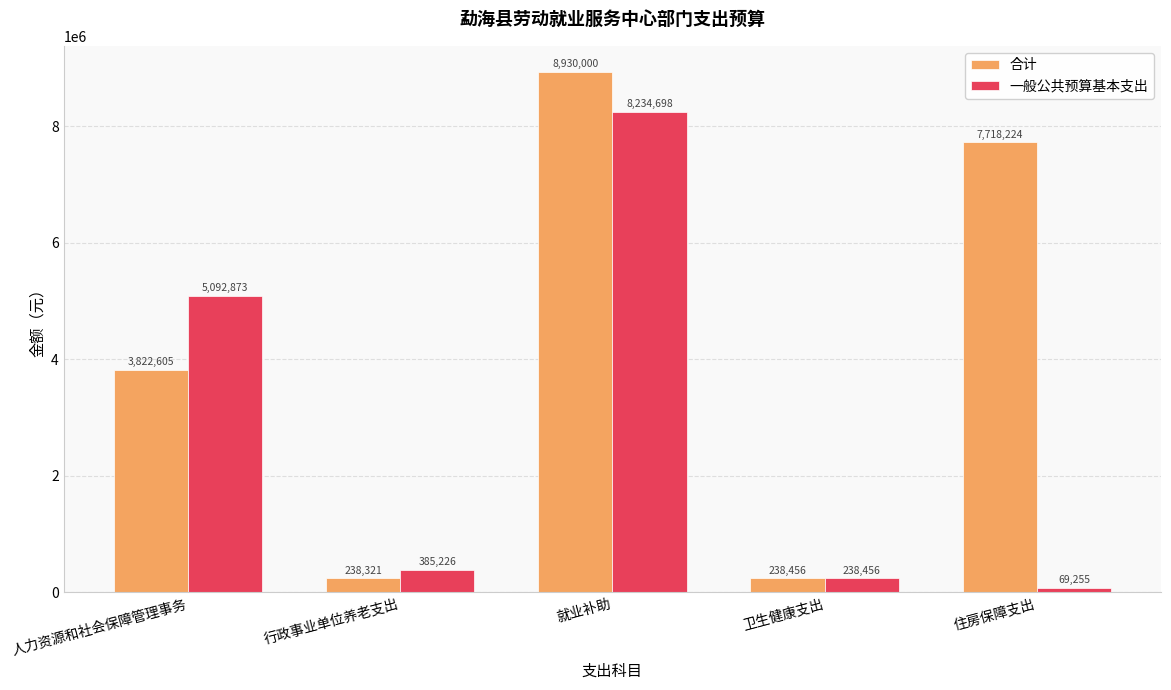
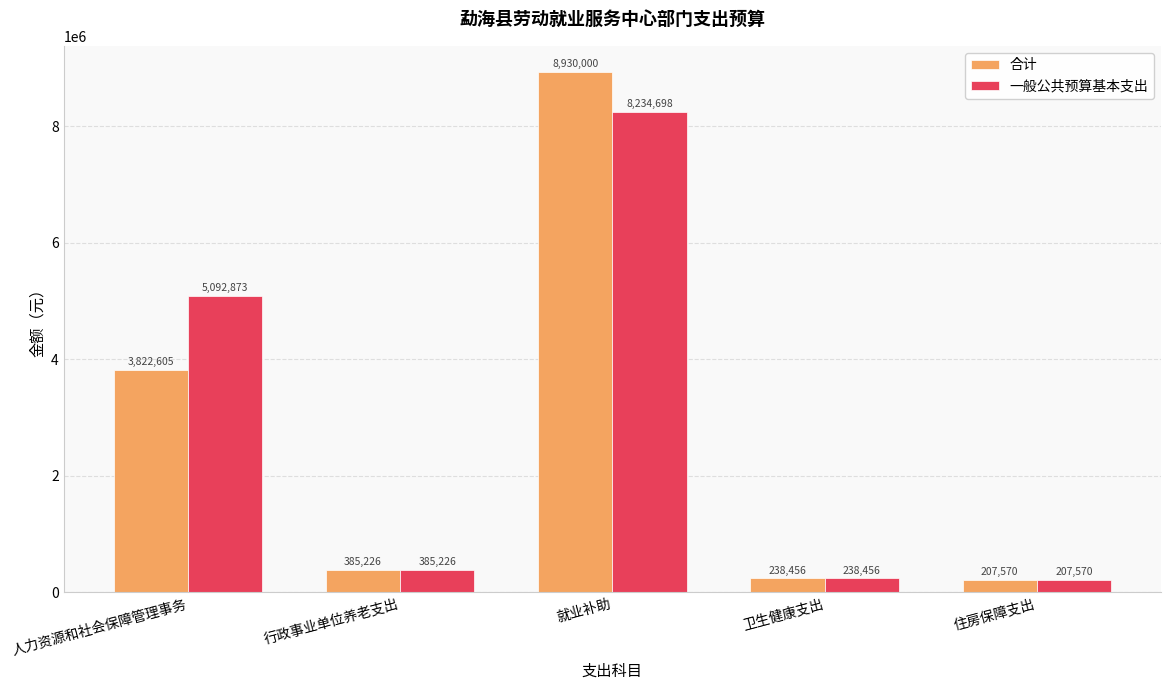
合计, 行政事业单位养老支出: 238,321 -> 385,226
合计, 住房保障支出: 7,718,224 -> 207,570
一般公共预算基本支出, 住房保障支出: 69,255 -> 207,570
